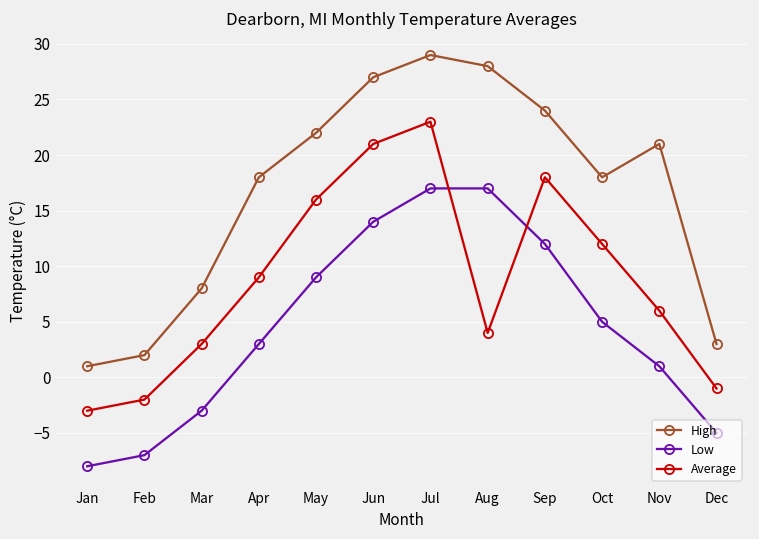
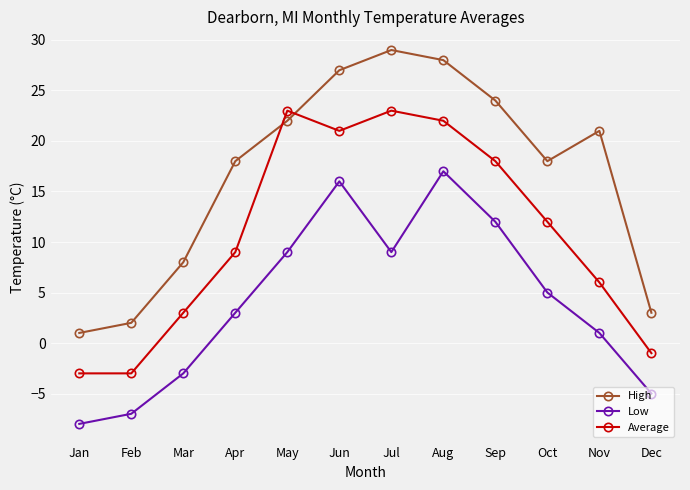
Average, Feb: -2 -> -3
Average, May: 16 -> 23
Low, Jun: 14 -> 16
Low, Jul: 17 -> 9
Average, Aug: 4 -> 22
